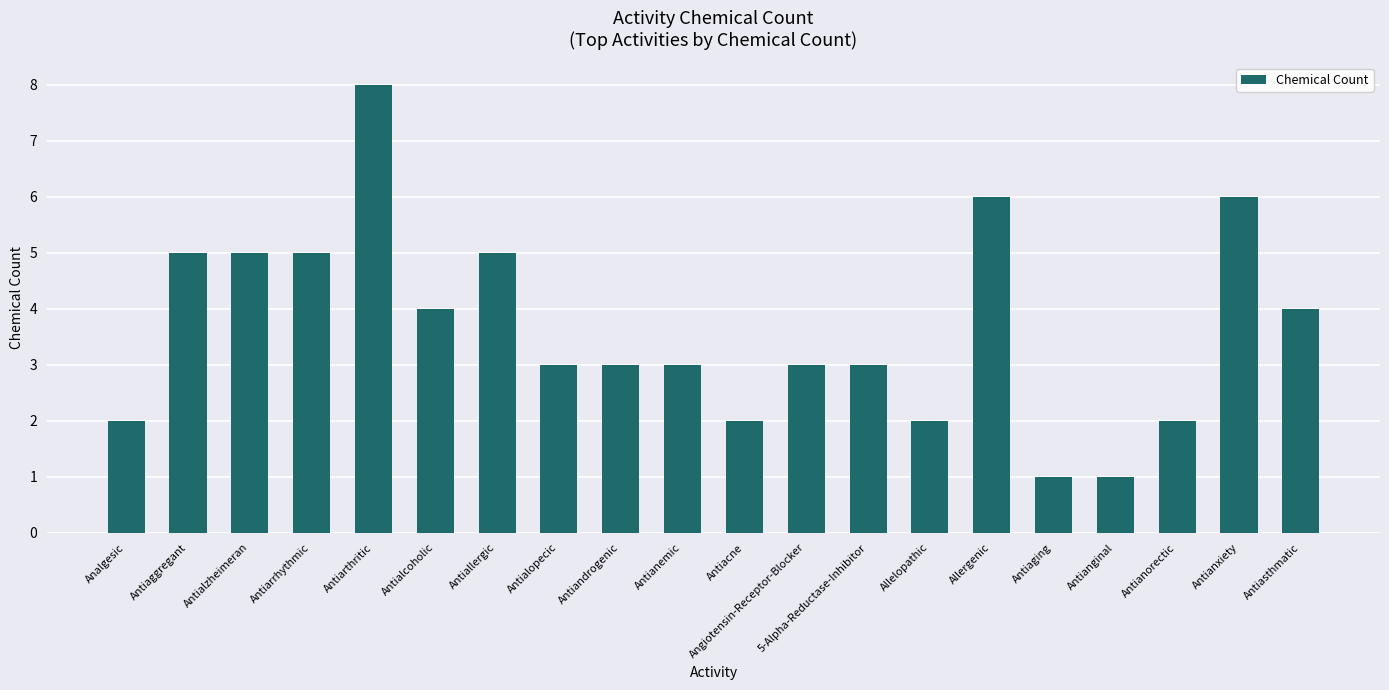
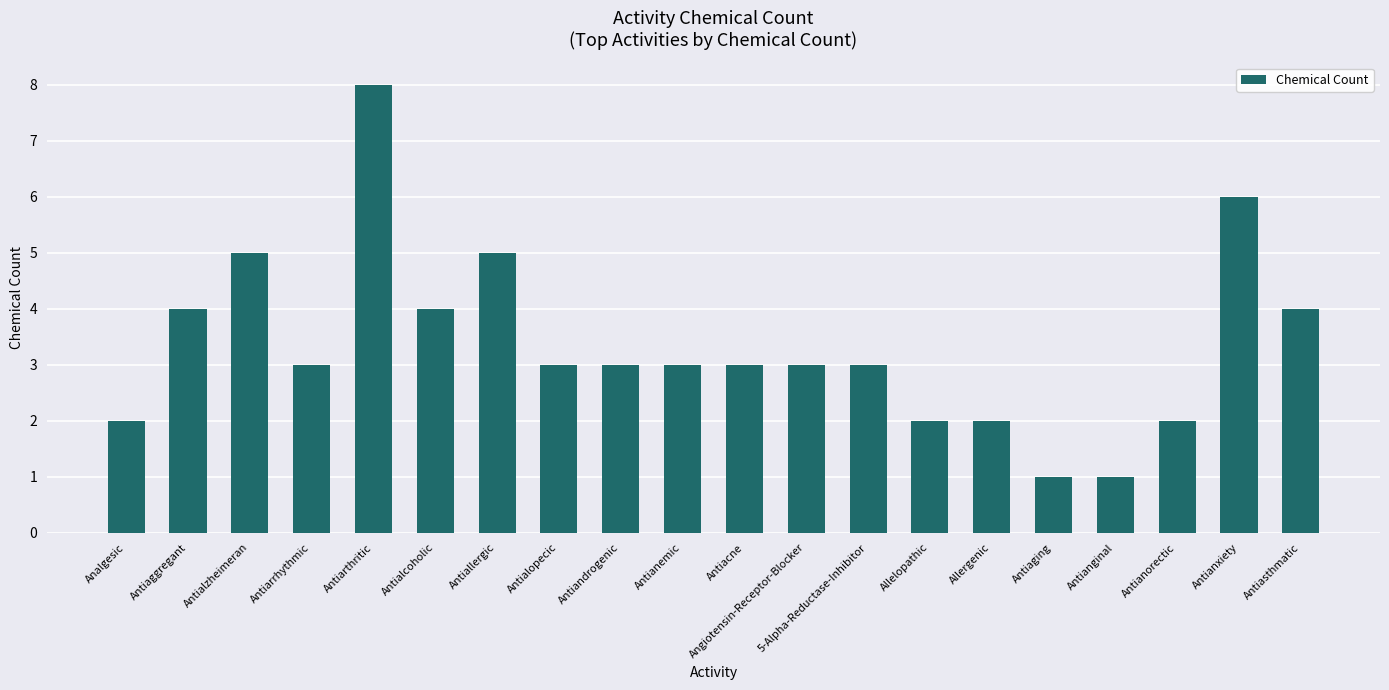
Antiaggregant: 5 -> 4
Antiarrhythmic: 5 -> 3
Antiacne: 2 -> 3
Allergenic: 6 -> 2
